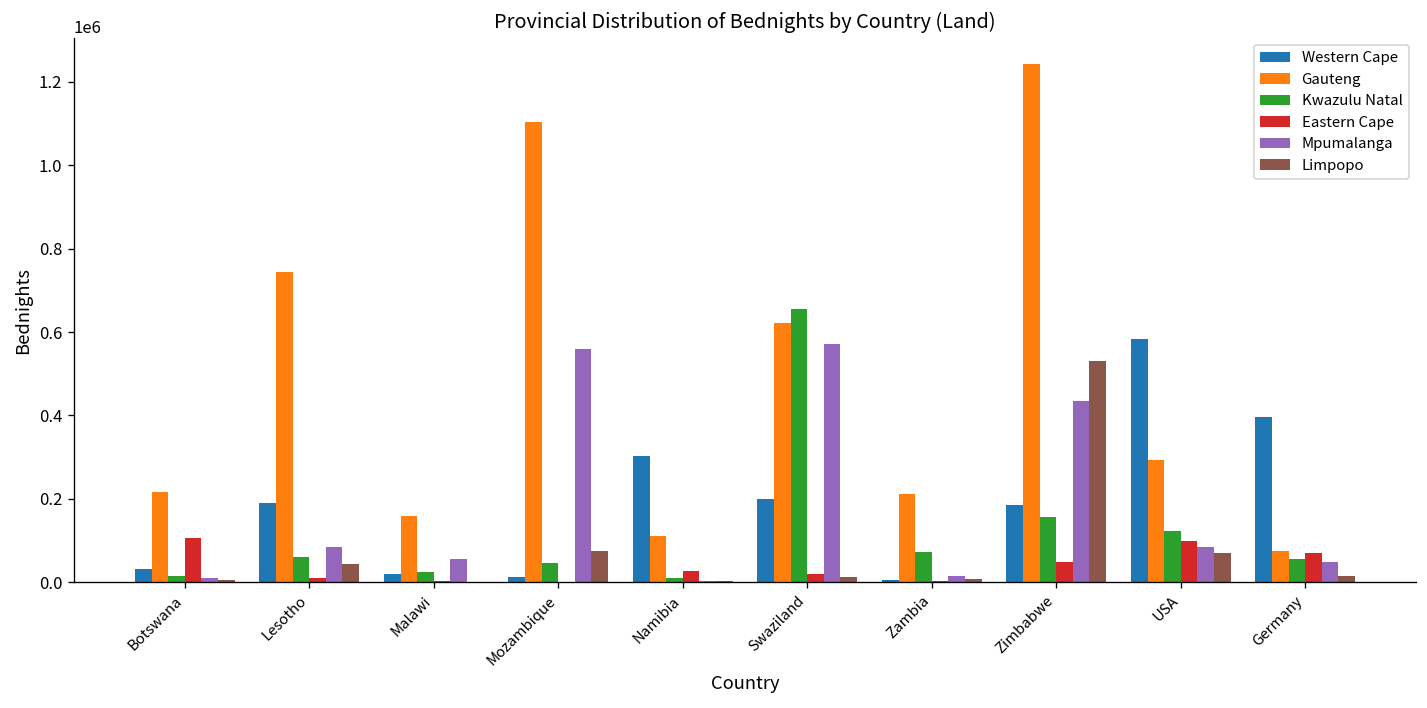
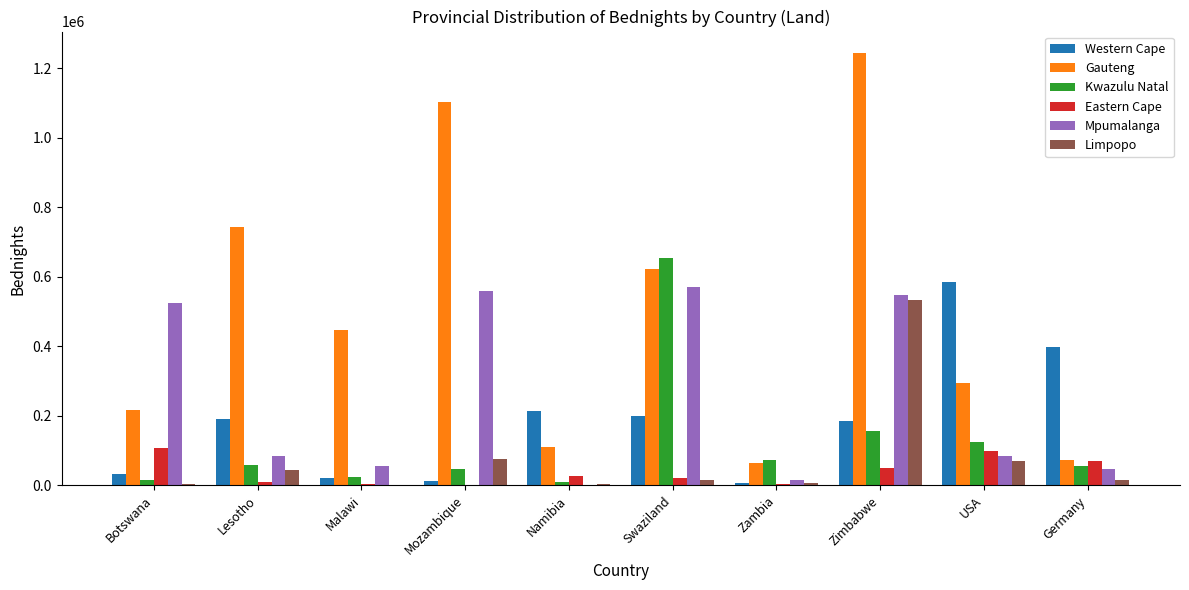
Mpumalanga, Botswana: 10000 -> 520000
Gauteng, Malawi: 160000 -> 450000
Western Cape, Namibia: 300000 -> 220000
Gauteng, Zambia: 210000 -> 60000
Mpumalanga, Zimbabwe: 440000 -> 550000
